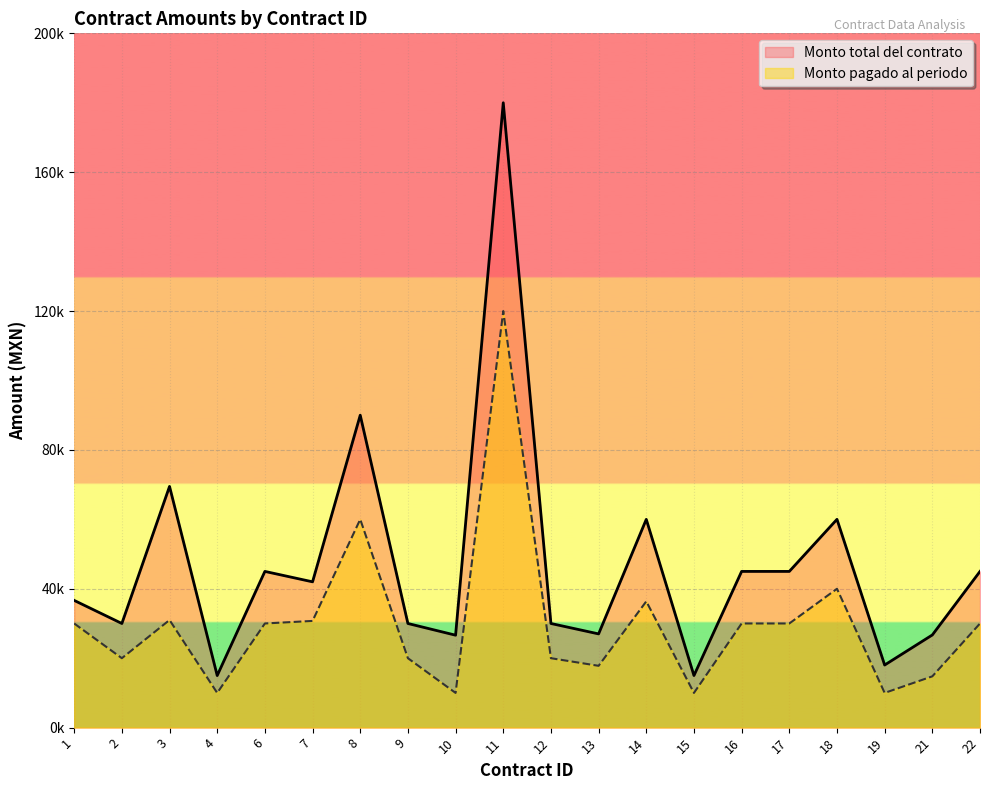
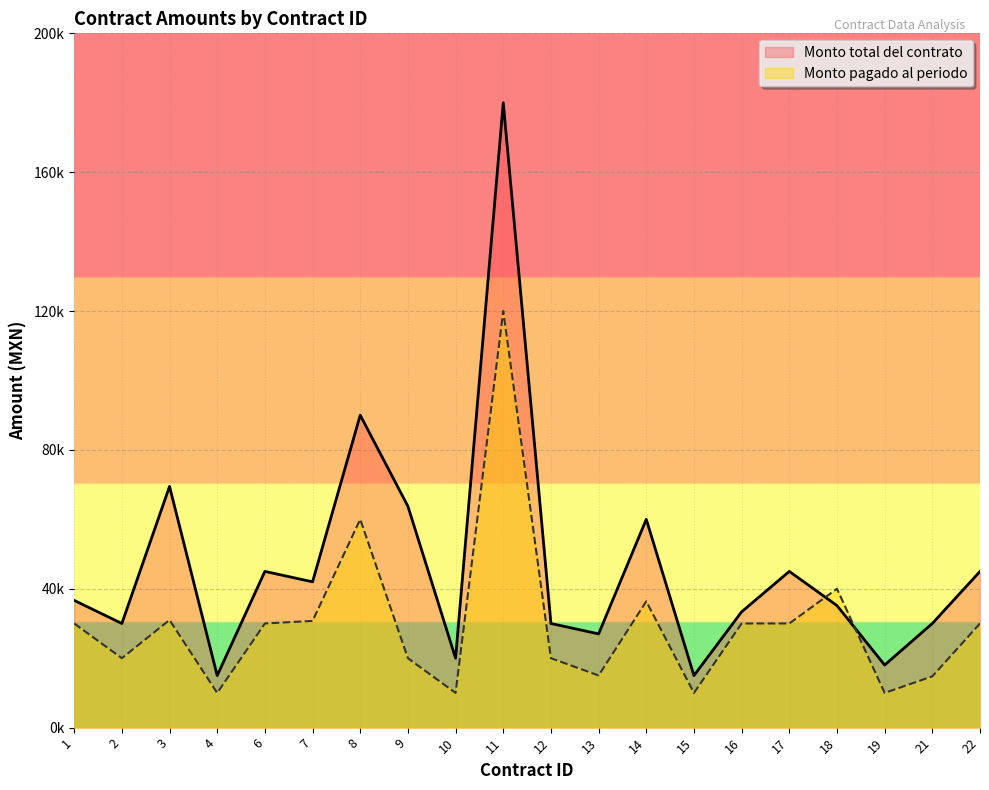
Monto total del contrato, 9: 30000 -> 64000
Monto total del contrato, 10: 27000 -> 20000
Monto pagado al periodo, 13: 18000 -> 15000
Monto total del contrato, 16: 45000 -> 33000
Monto total del contrato, 18: 60000 -> 35000
Monto total del contrato, 21: 27000 -> 30000
